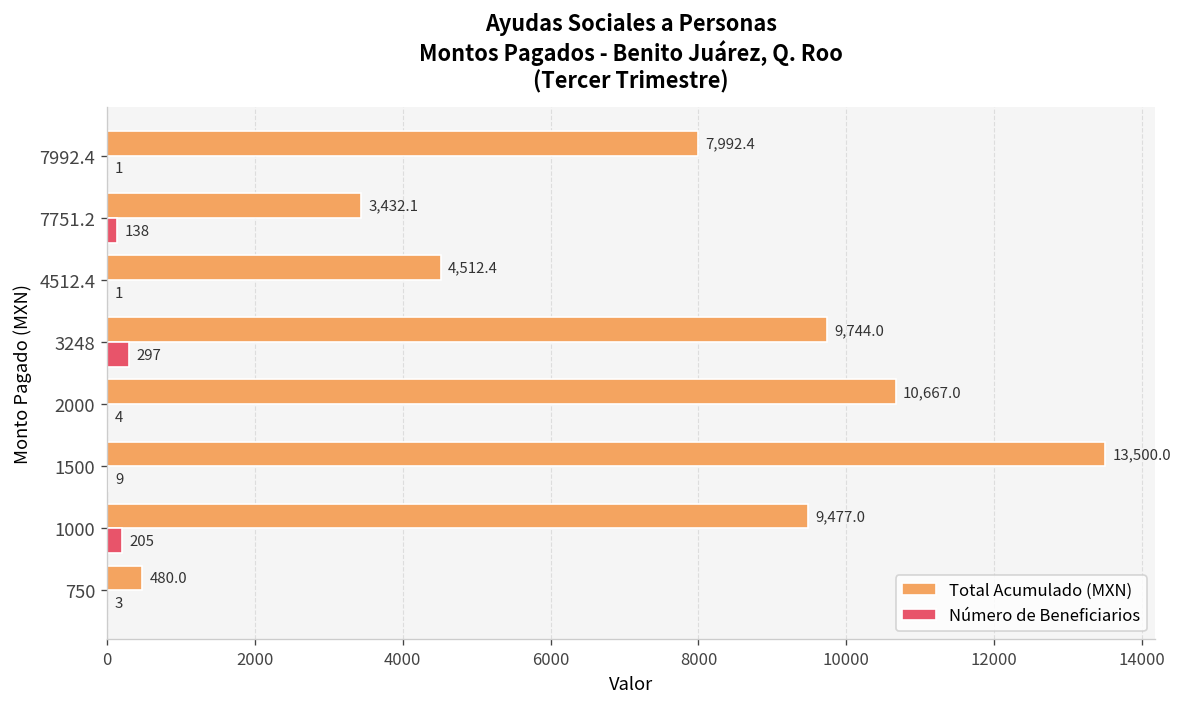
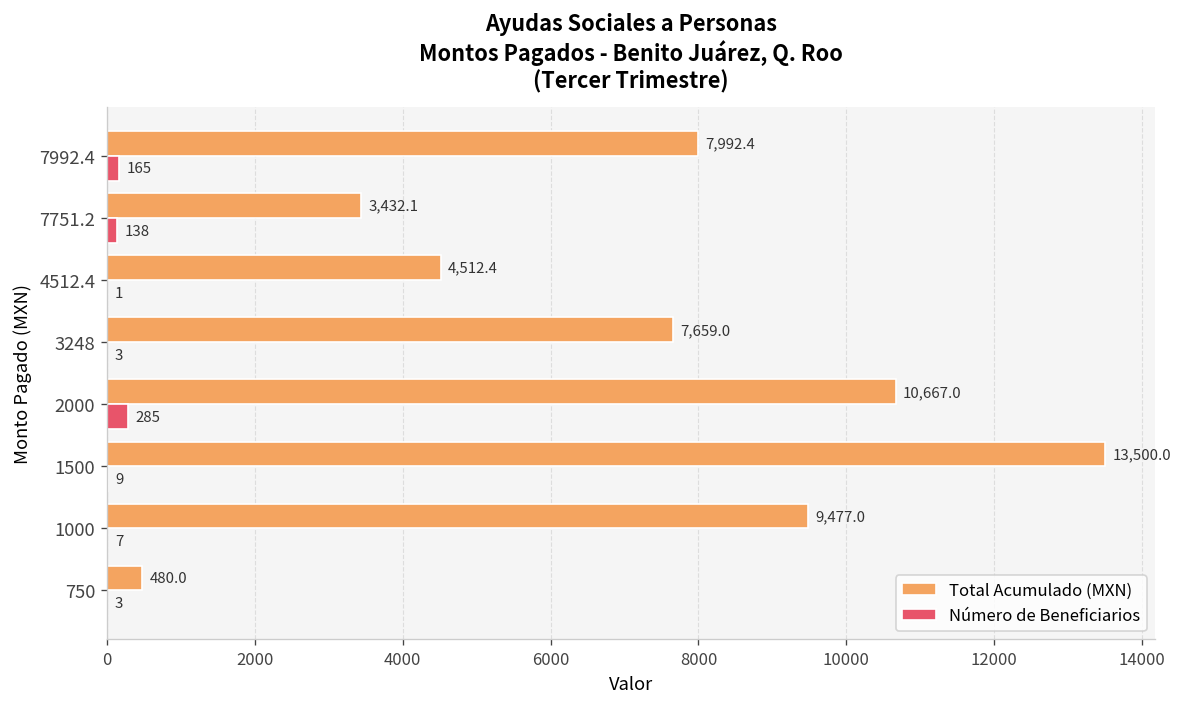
Número de Beneficiarios, 7992.4: 1 -> 165
Total Acumulado (MXN), 3248: 9,744.0 -> 7,659.0
Número de Beneficiarios, 3248: 297 -> 3
Número de Beneficiarios, 2000: 4 -> 285
Número de Beneficiarios, 1000: 205 -> 7
